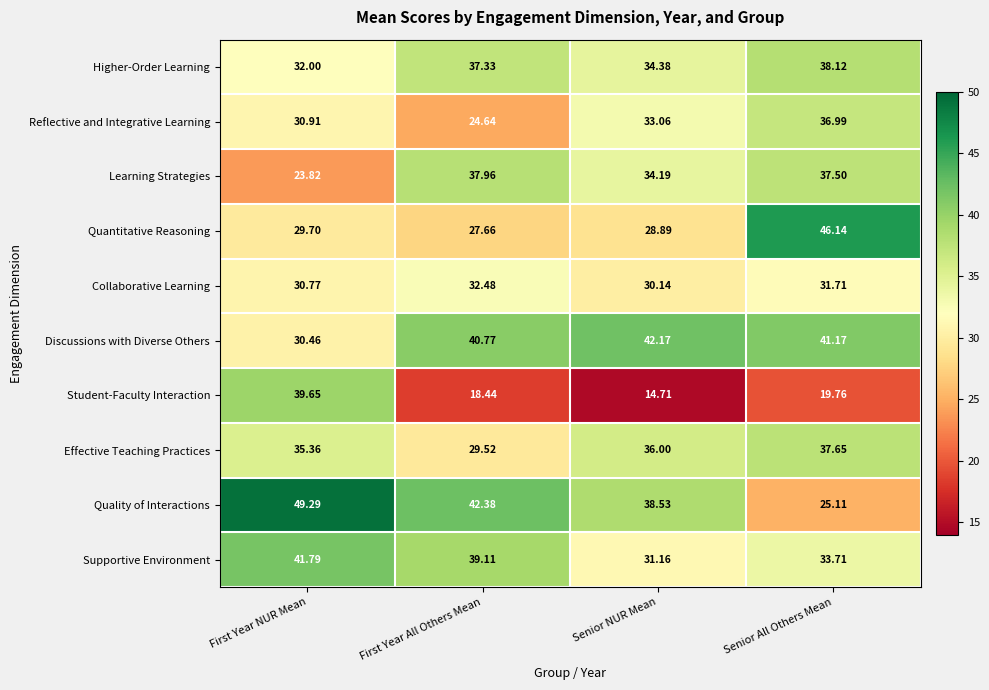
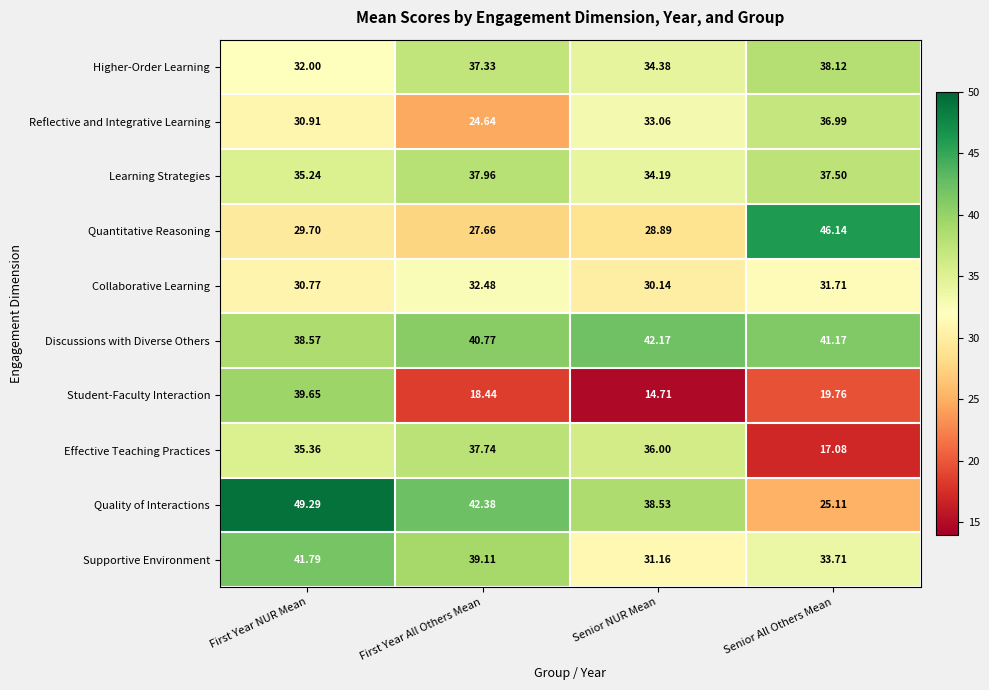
Learning Strategies, First Year NUR Mean: 23.82 -> 35.24
Discussions with Diverse Others, First Year NUR Mean: 30.46 -> 38.57
Effective Teaching Practices, First Year All Others Mean: 29.52 -> 37.74
Effective Teaching Practices, Senior All Others Mean: 37.65 -> 17.08
